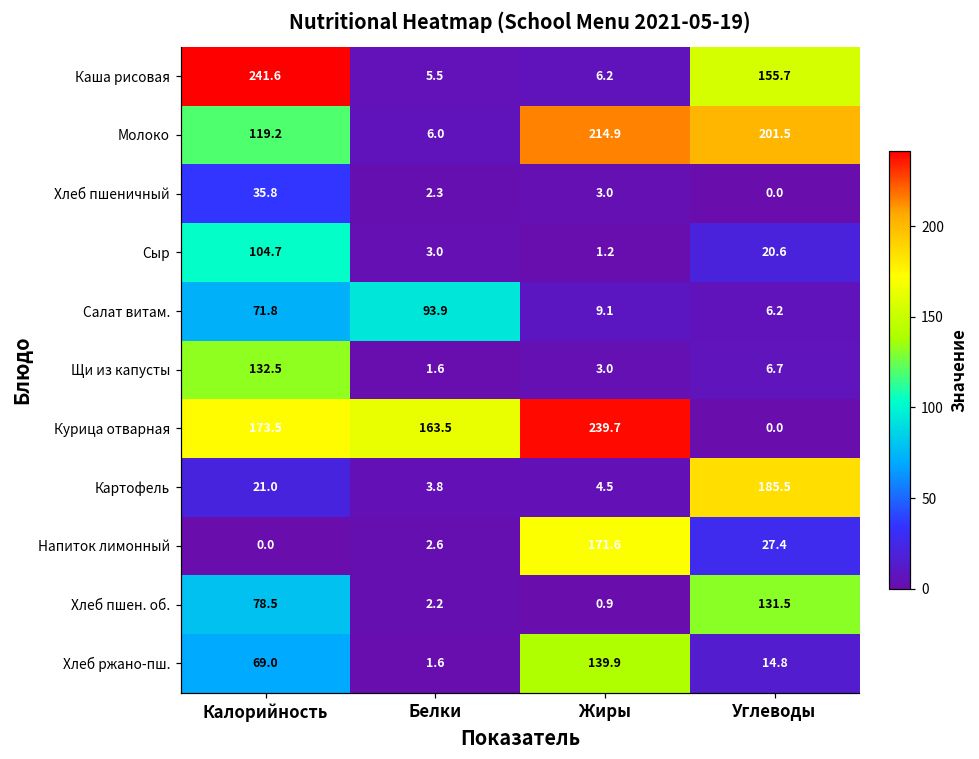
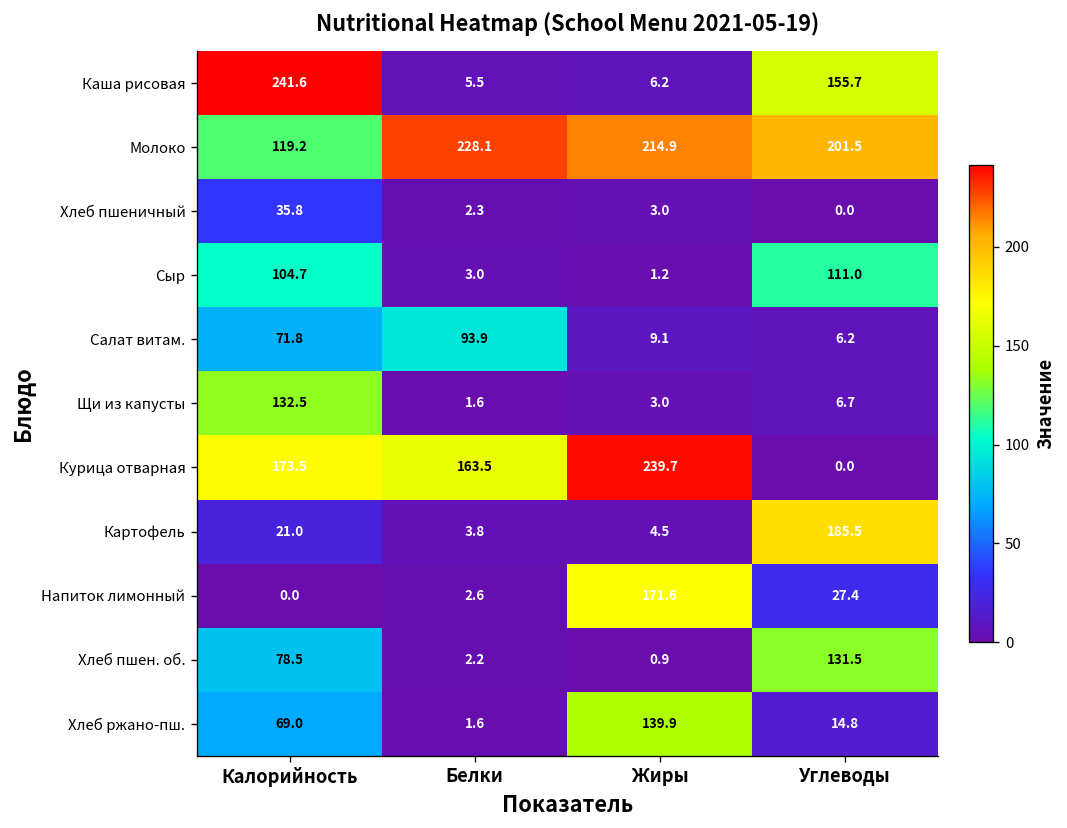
Молоко, Белки: 6.0 -> 228.1
Сыр, Углеводы: 20.6 -> 111.0
